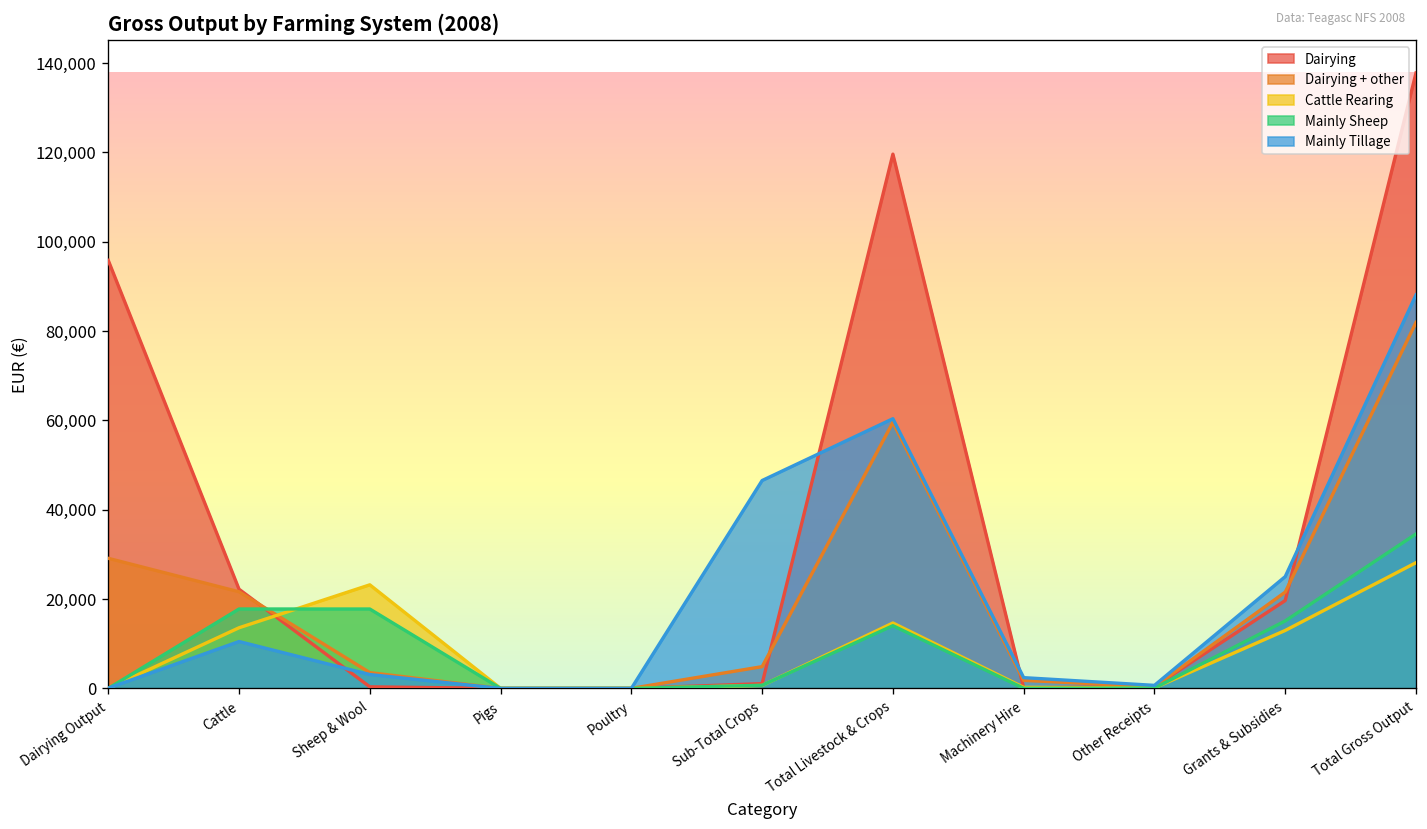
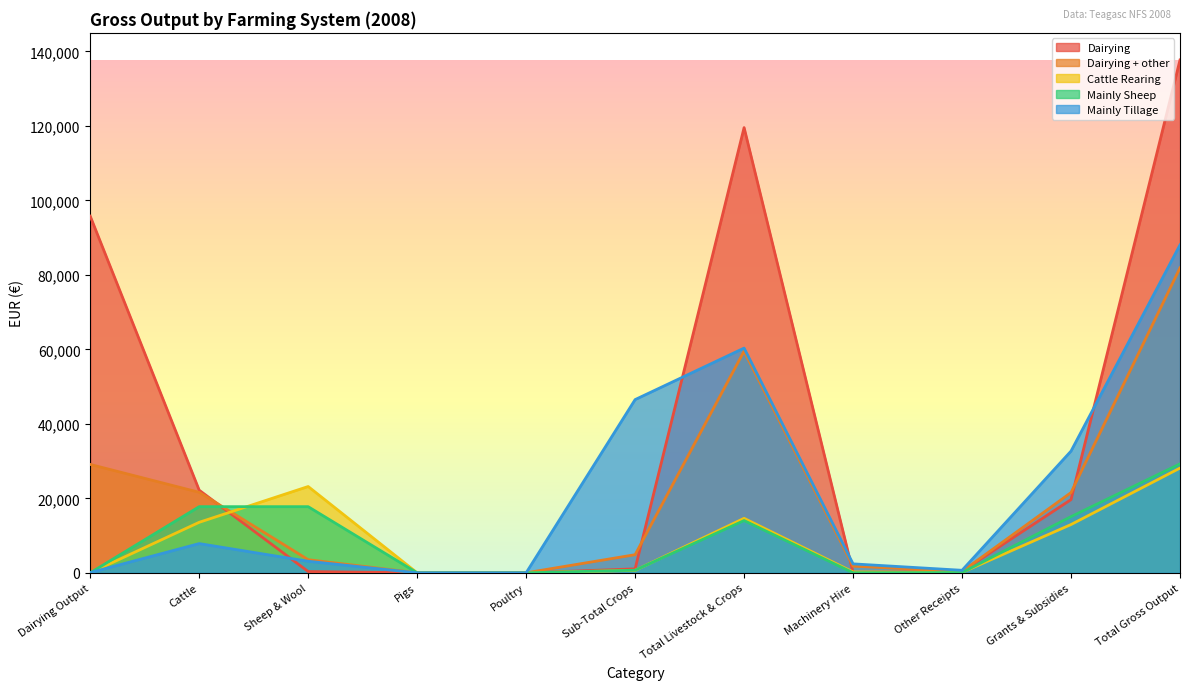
Mainly Tillage, Cattle: 10,000 -> 8,000
Mainly Tillage, Grants & Subsidies: 25,000 -> 33,000
Mainly Sheep, Total Gross Output: 35,000 -> 29,000
